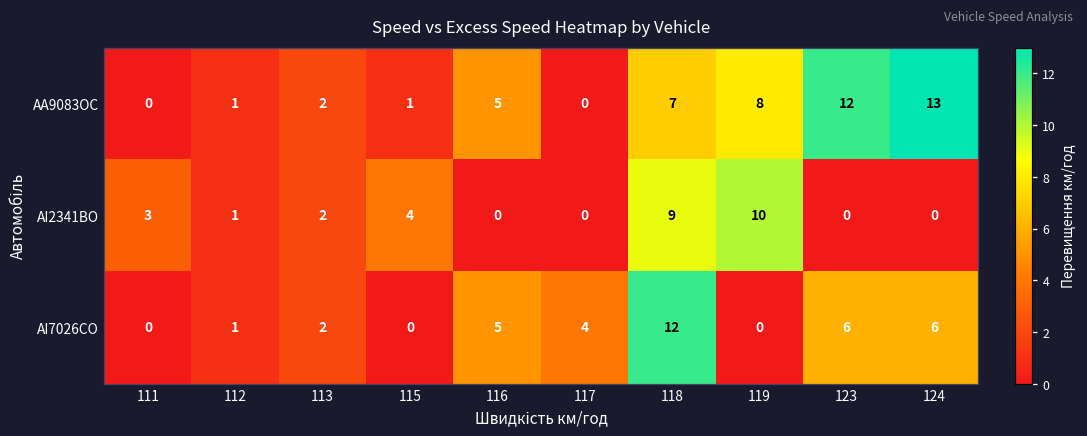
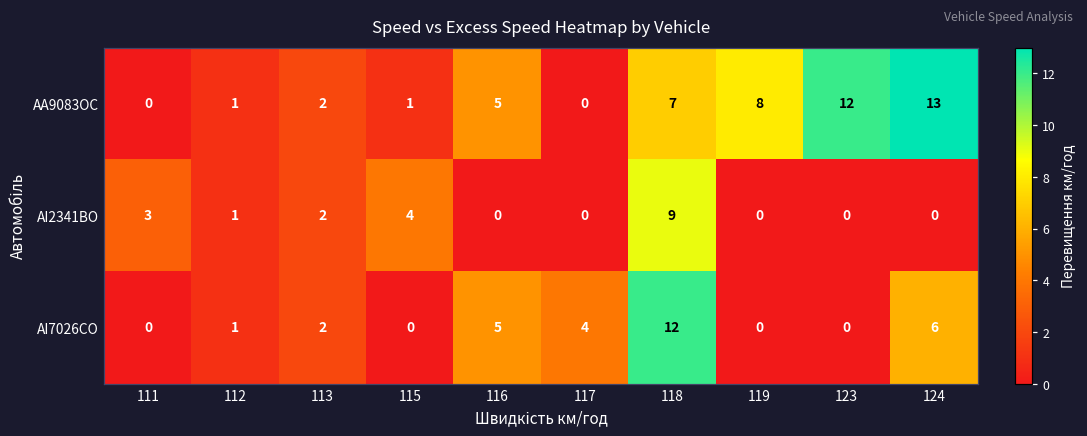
AI2341BO, 119: 10 -> 0
AI7026CO, 123: 6 -> 0
